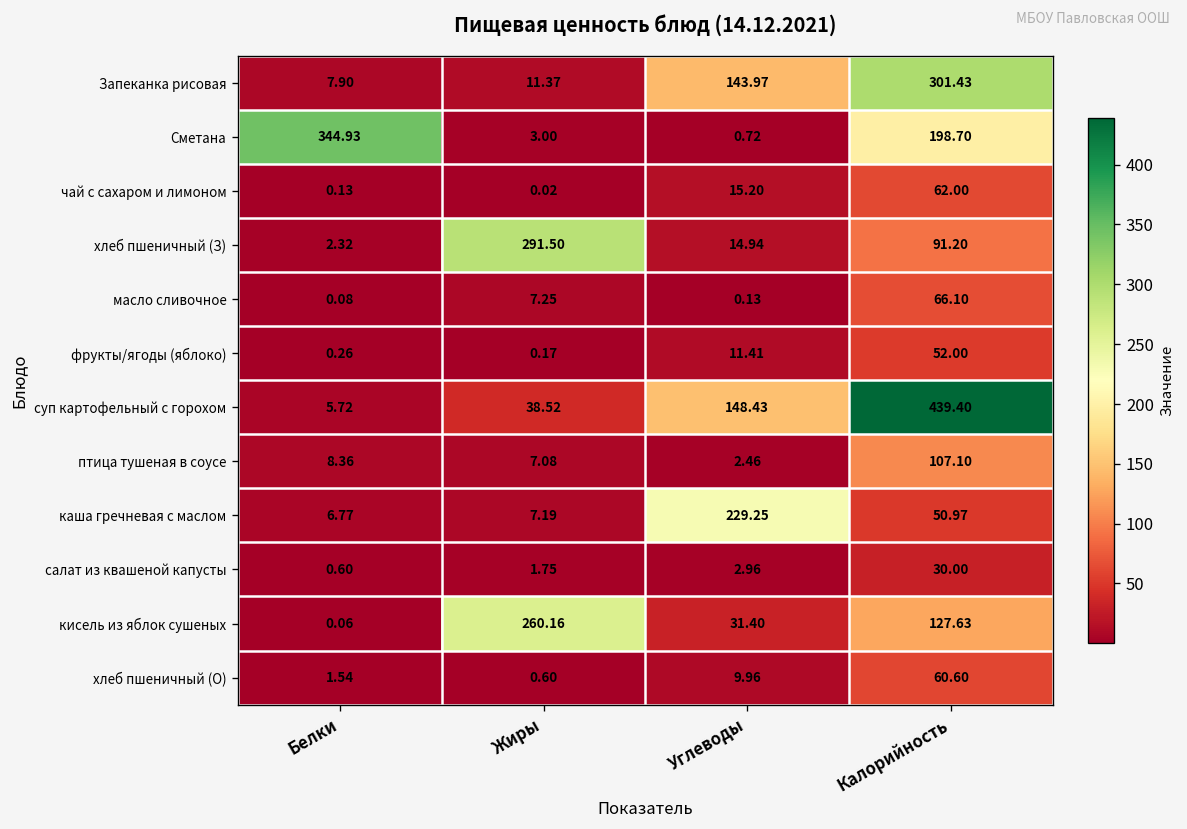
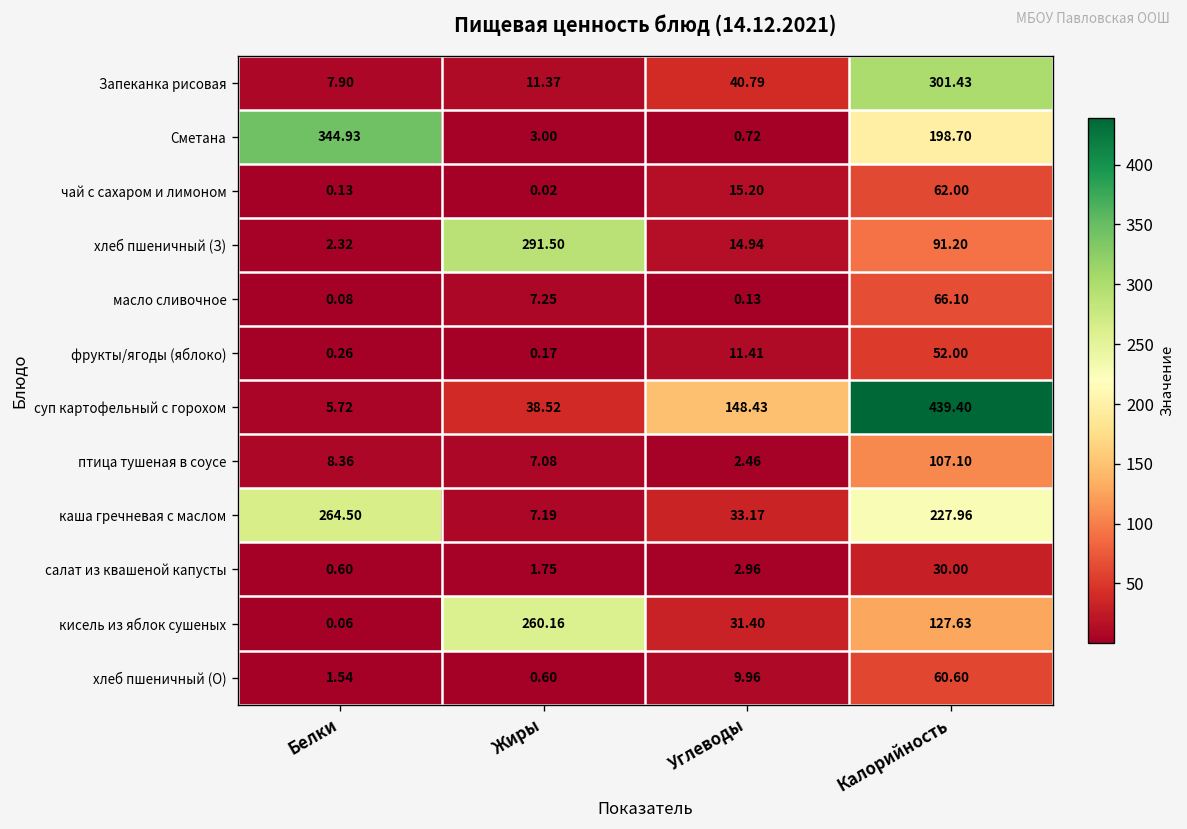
Запеканка рисовая, Углеводы: 143.97 -> 40.79
каша гречневая с маслом, Белки: 6.77 -> 264.50
каша гречневая с маслом, Углеводы: 229.25 -> 33.17
каша гречневая с маслом, Калорийность: 50.97 -> 227.96
